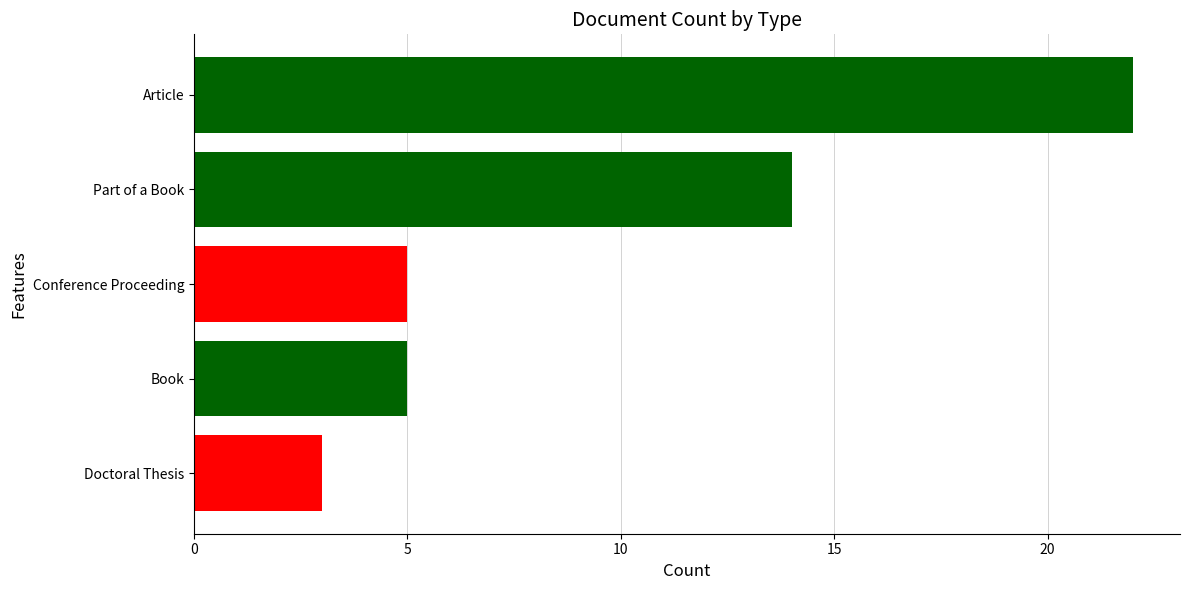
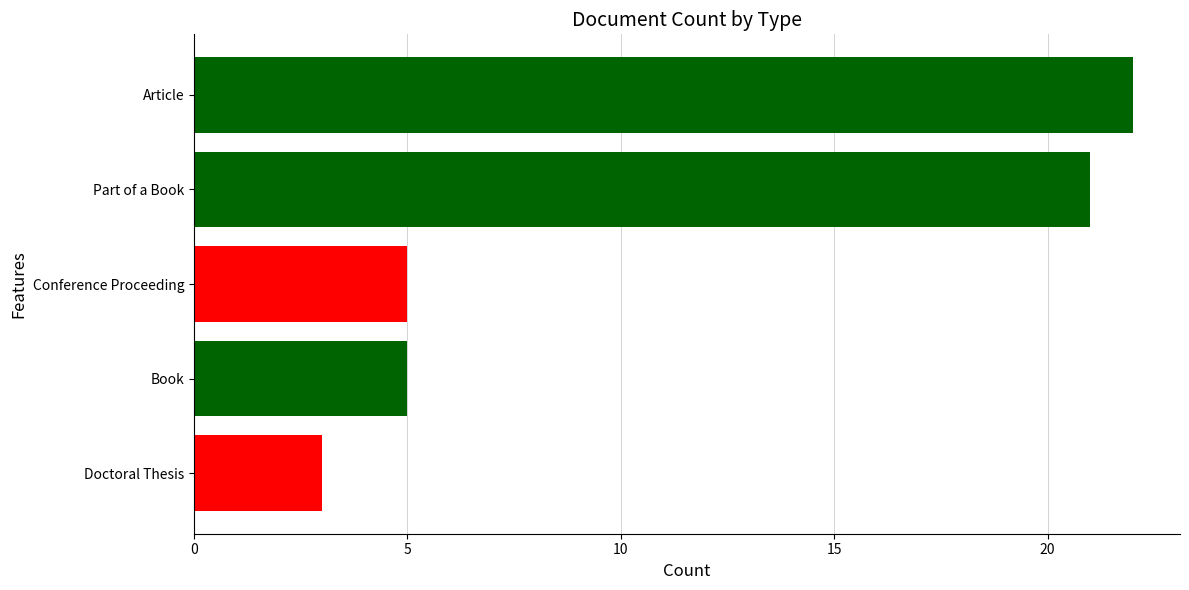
Part of a Book: 14 -> 21
